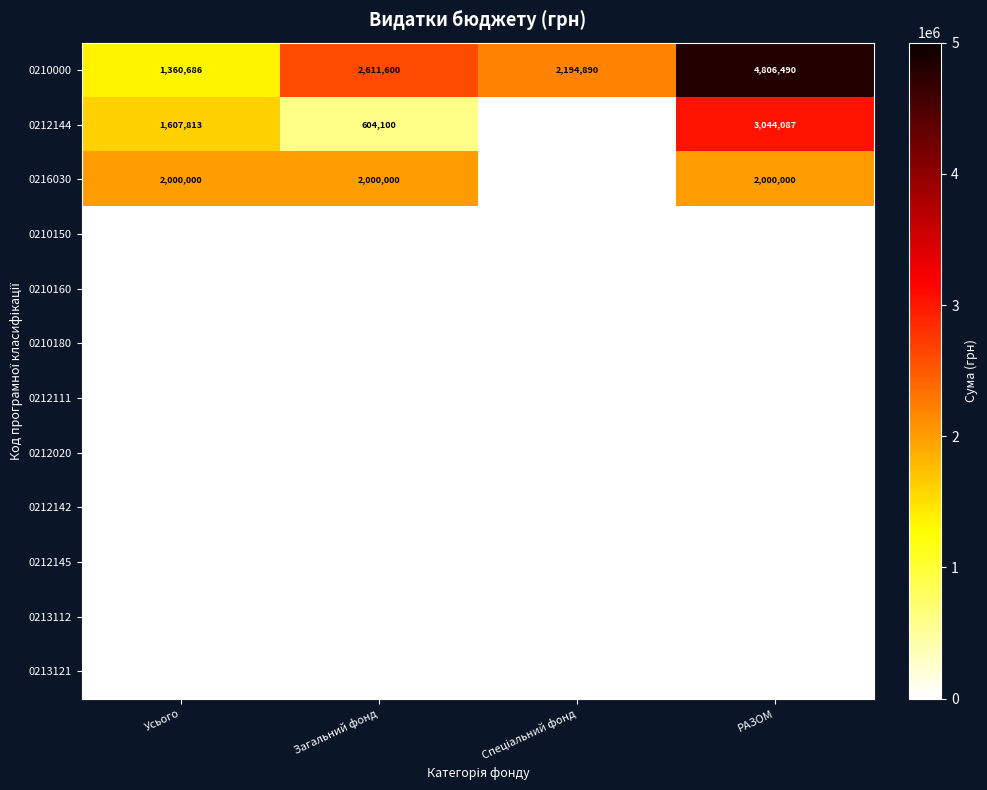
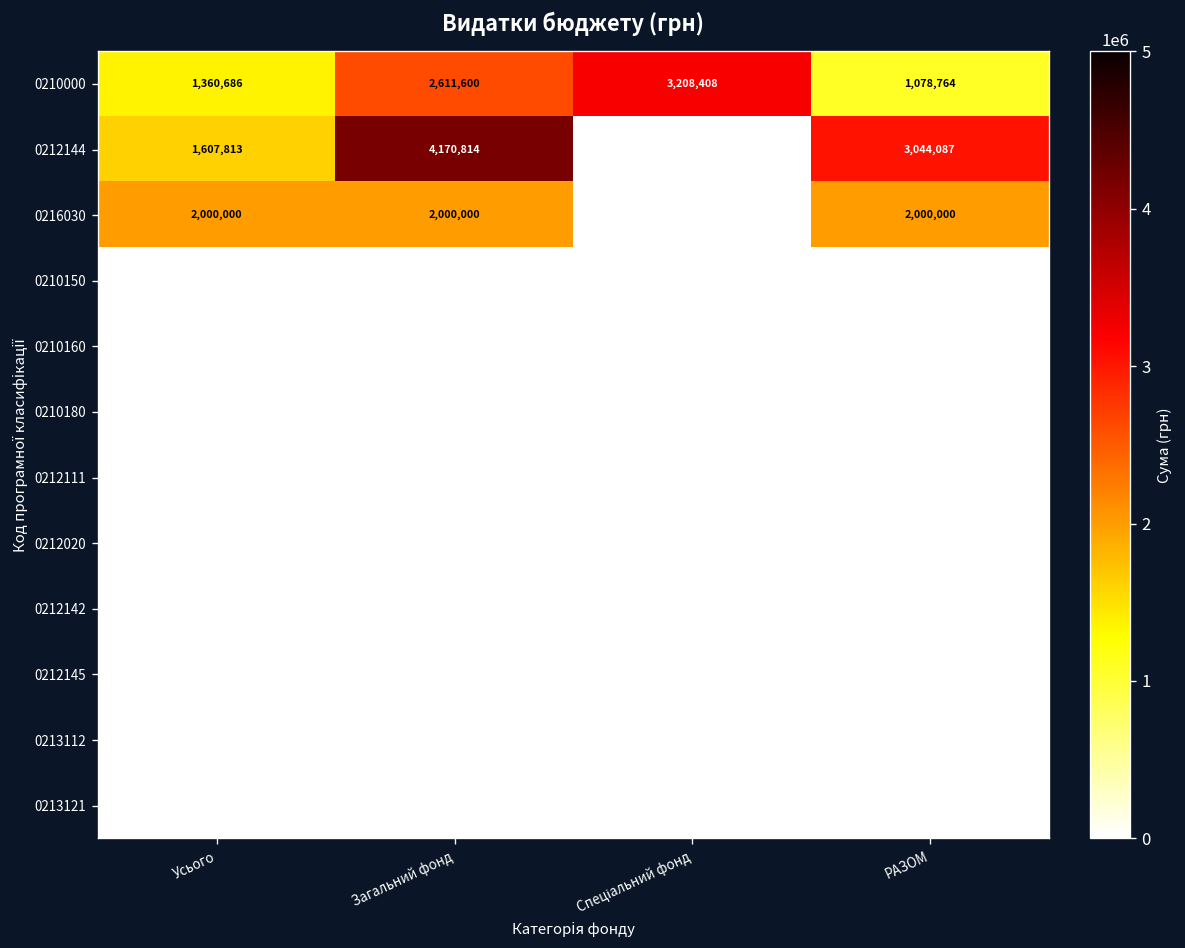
0210000, Спеціальний фонд: 2,194,890 -> 3,208,408
0210000, РАЗОМ: 4,806,490 -> 1,078,764
0212144, Загальний фонд: 604,100 -> 4,170,814
